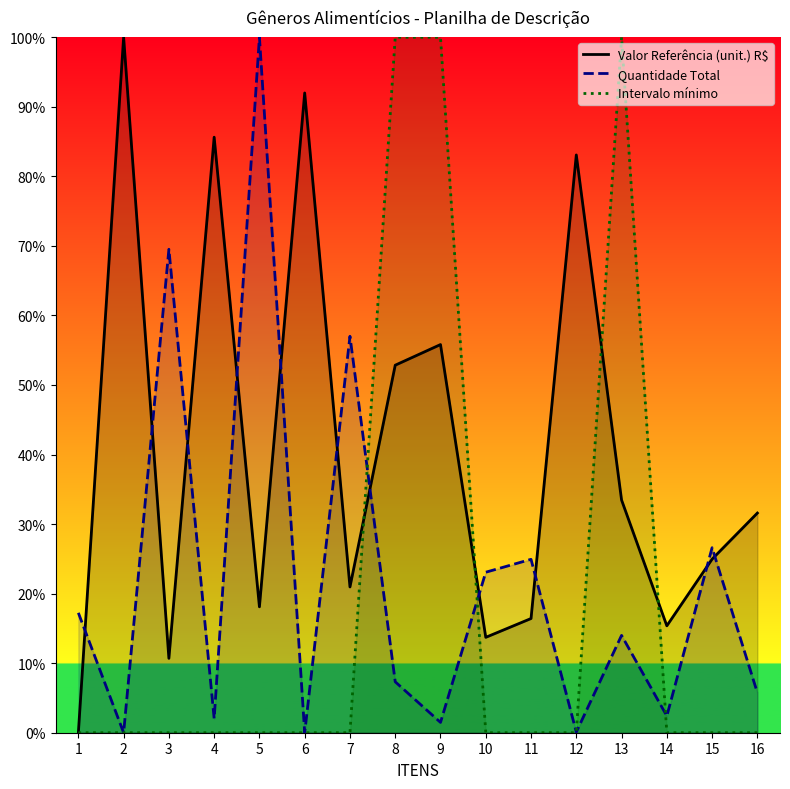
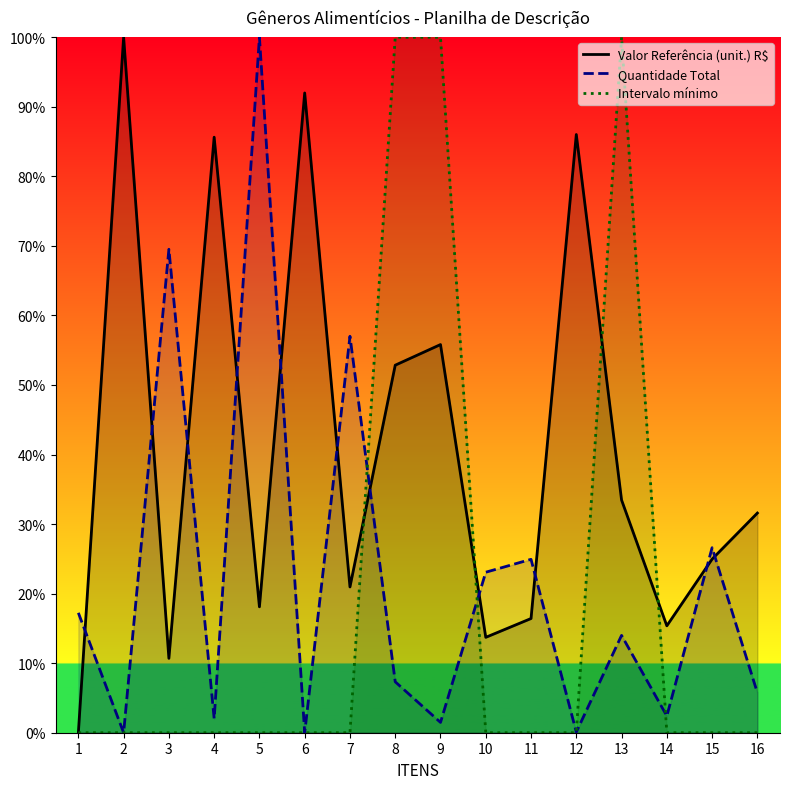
Valor Referência (unit.) R$, 12: 83% -> 86%
